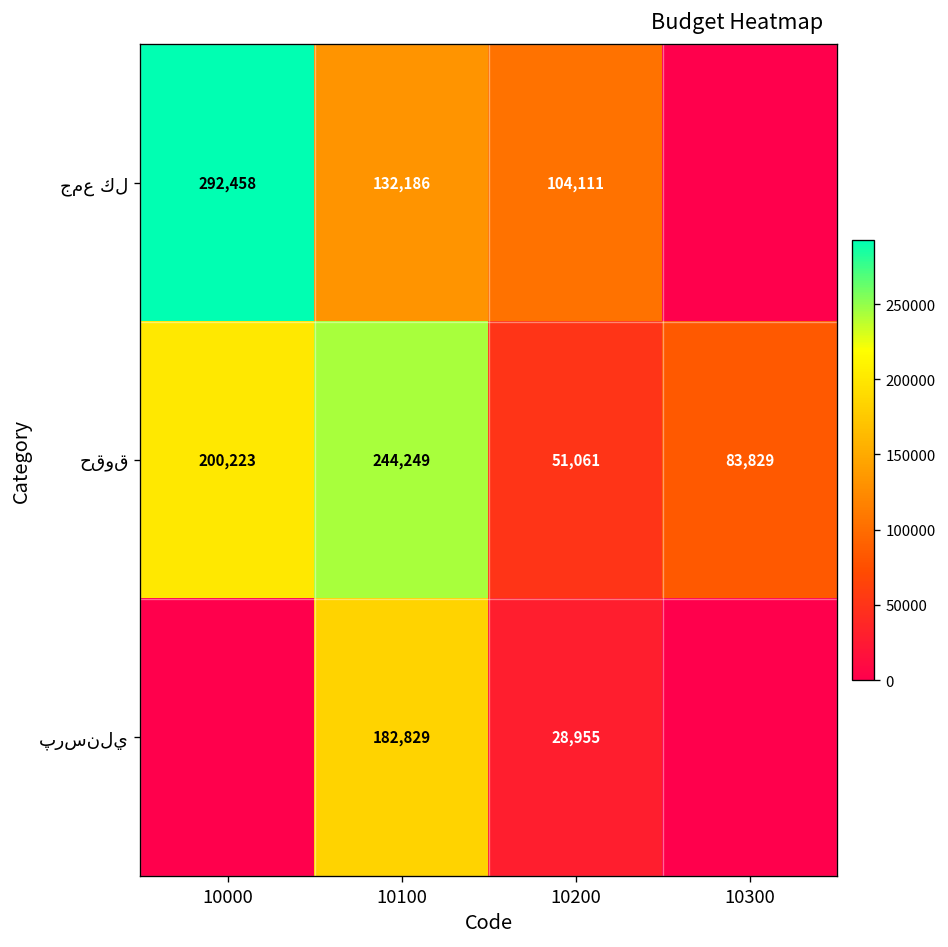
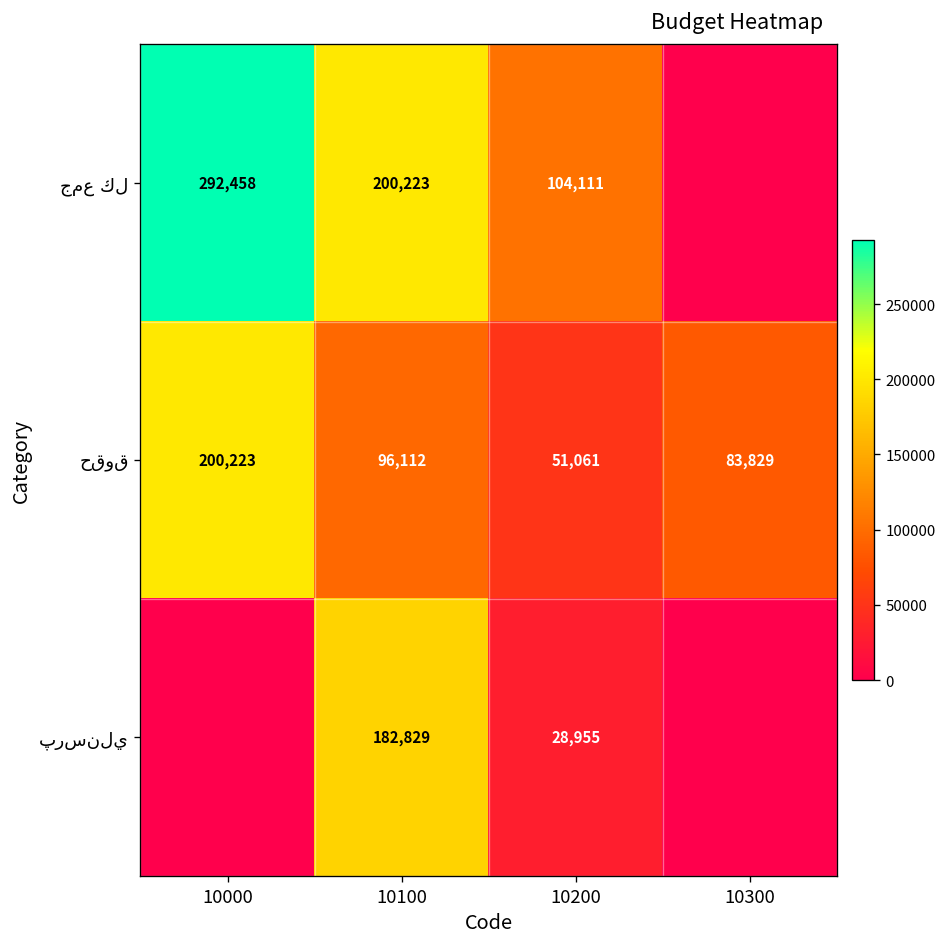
جمع كل, 10100: 132,186 -> 200,223
حقوق, 10100: 244,249 -> 96,112
